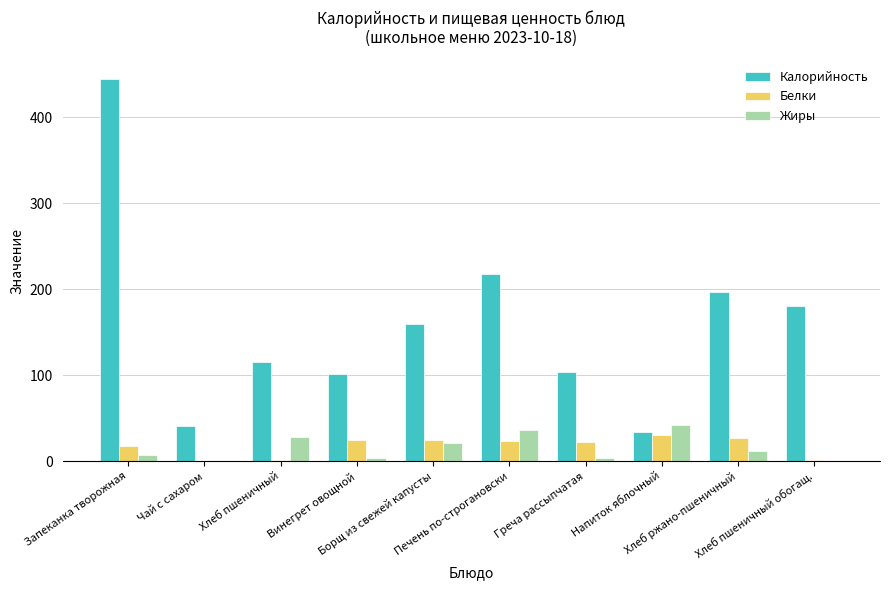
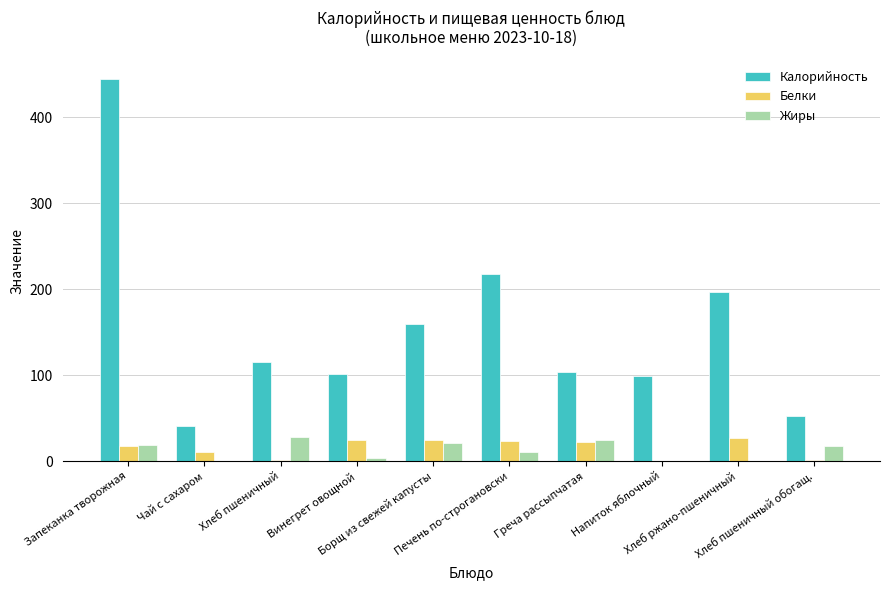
Жиры, Запеканка творожная: 10 -> 20
Белки, Чай с сахаром: 0 -> 10
Жиры, Печень по-строгановски: 40 -> 10
Жиры, Греча рассыпчатая: 0 -> 30
Калорийность, Напиток яблочный: 30 -> 100
Белки, Напиток яблочный: 30 -> 0
Жиры, Напиток яблочный: 40 -> 0
Жиры, Хлеб ржано-пшеничный: 10 -> 0
Калорийность, Хлеб пшеничный обогащ.: 180 -> 50
Жиры, Хлеб пшеничный обогащ.: 0 -> 20
